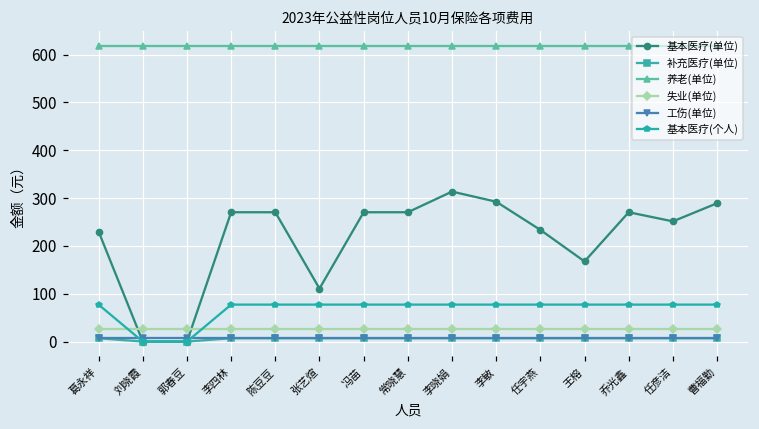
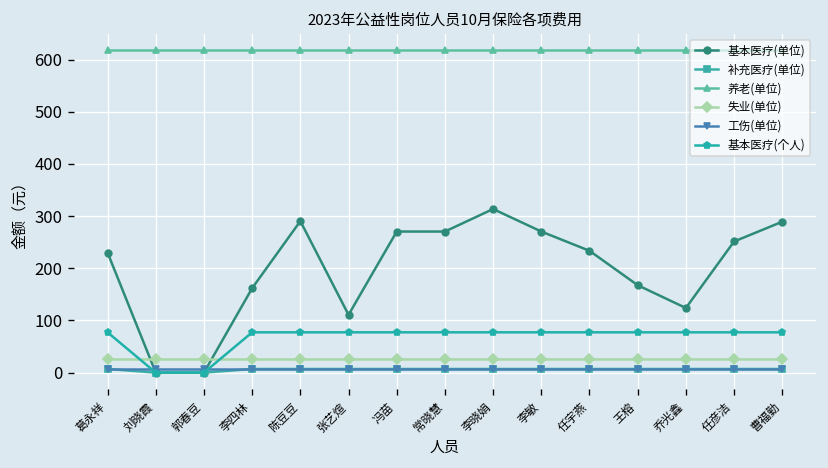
基本医疗(单位), 李四林: 270 -> 160
基本医疗(单位), 陈豆豆: 270 -> 290
基本医疗(单位), 李敏: 290 -> 270
基本医疗(单位), 乔光鑫: 270 -> 120
